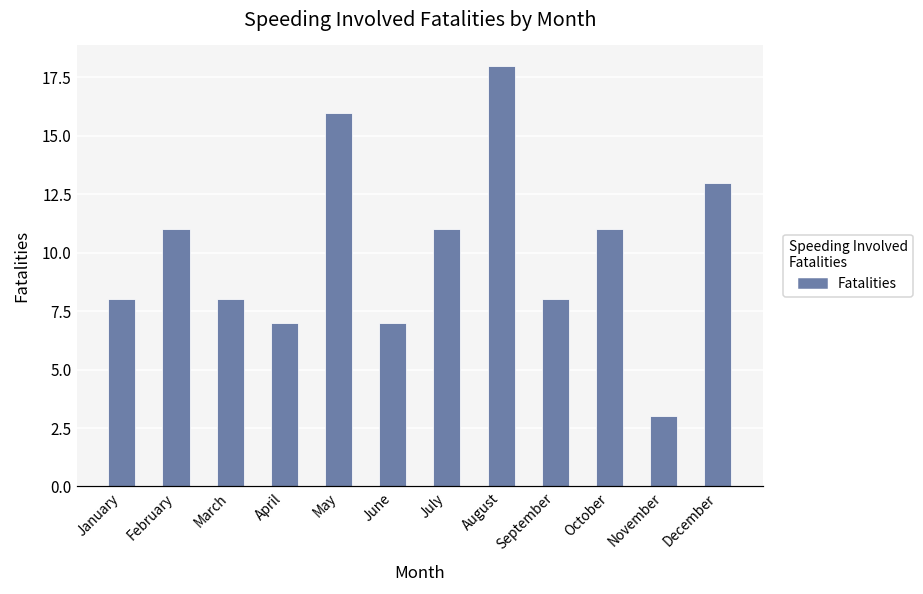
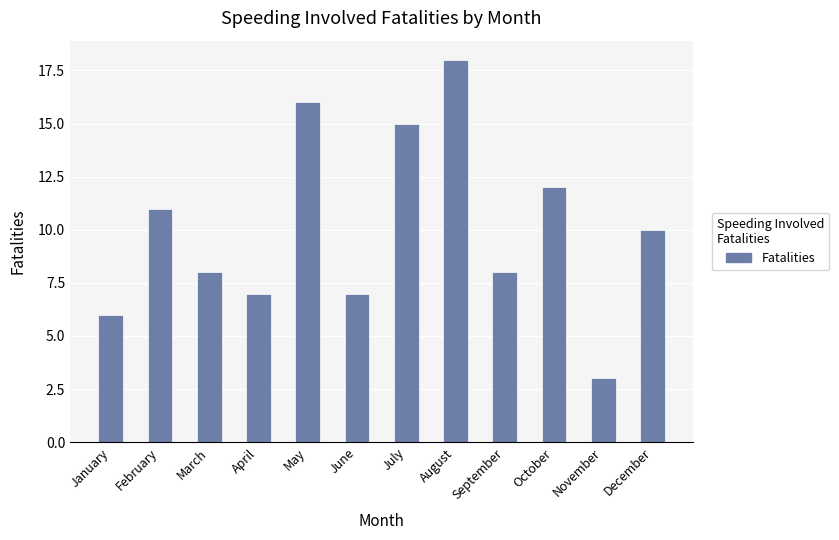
January: 8 -> 6
July: 11 -> 15
October: 11 -> 12
December: 13 -> 10
